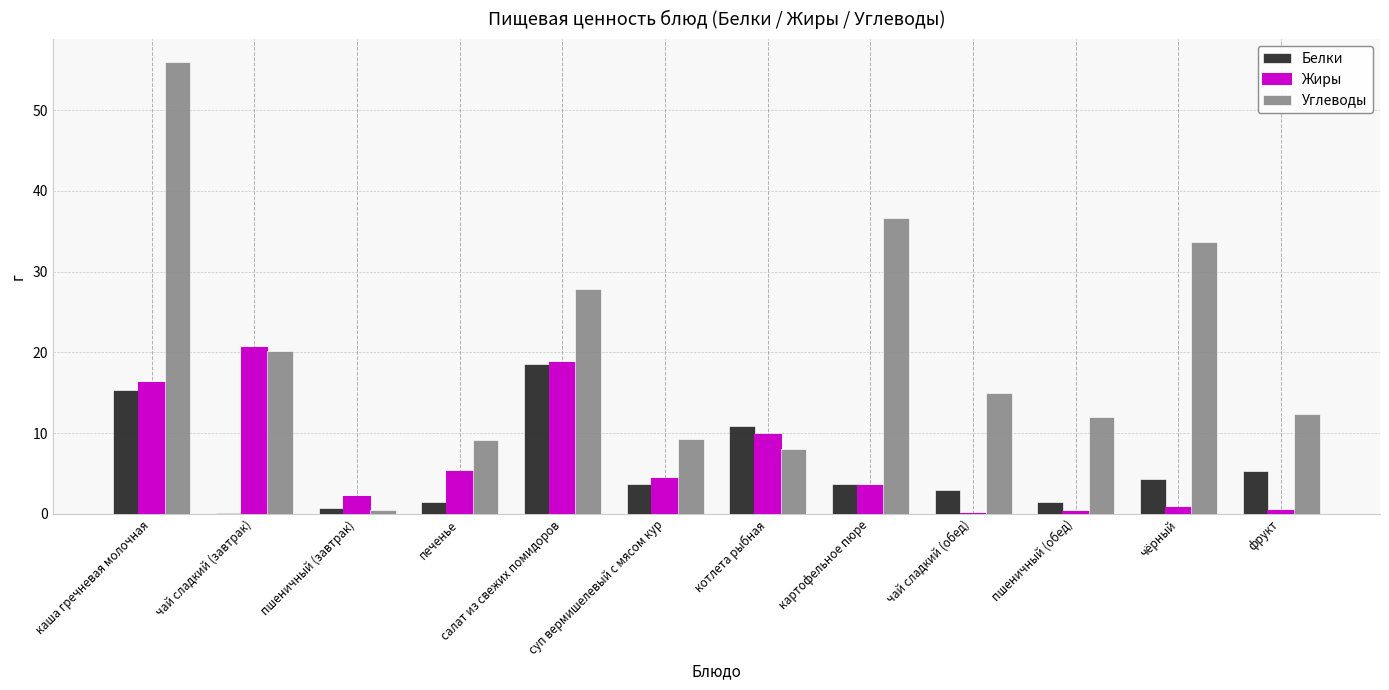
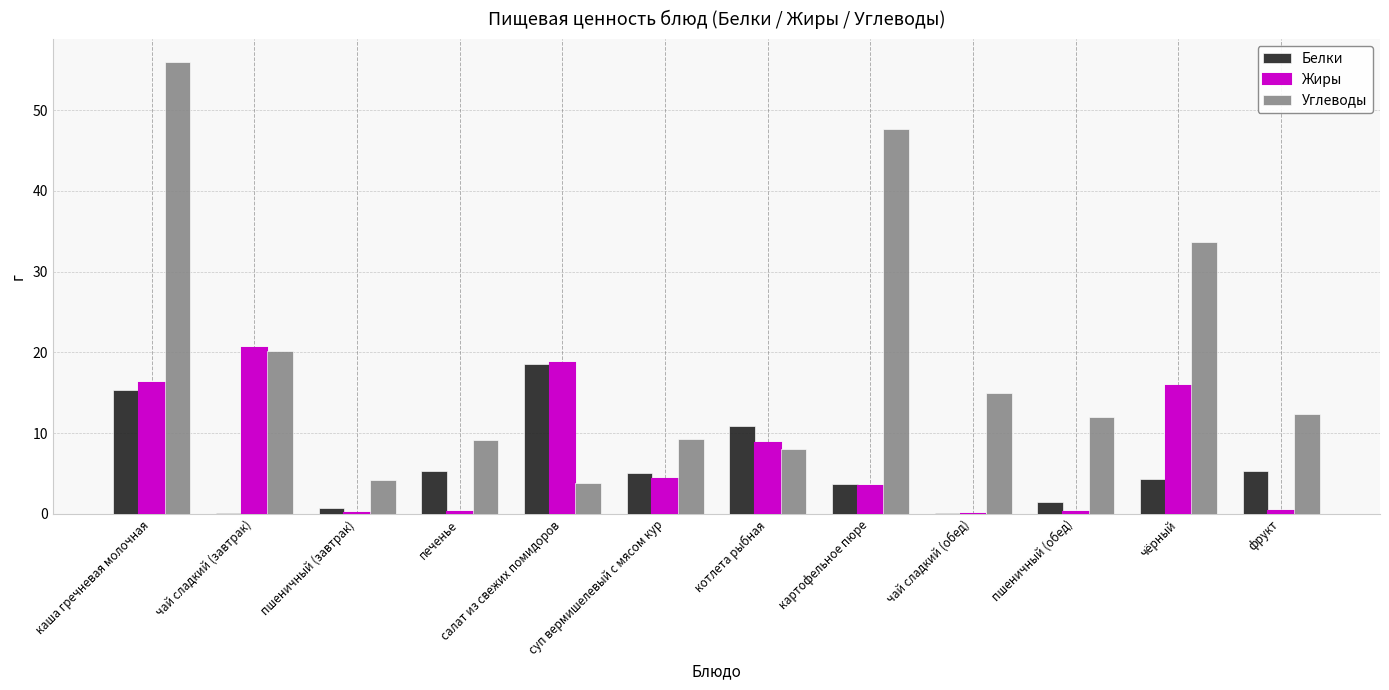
Жиры, пшеничный (завтрак): 2 -> 0
Углеводы, пшеничный (завтрак): 1 -> 4
Белки, печенье: 2 -> 5
Жиры, печенье: 5 -> 0
Углеводы, салат из свежих помидоров: 28 -> 4
Белки, суп вермишелевый с мясом кур: 4 -> 5
Жиры, котлета рыбная: 10 -> 9
Углеводы, картофельное пюре: 37 -> 48
Белки, чай сладкий (обед): 3 -> 0
Жиры, чёрный: 1 -> 16
